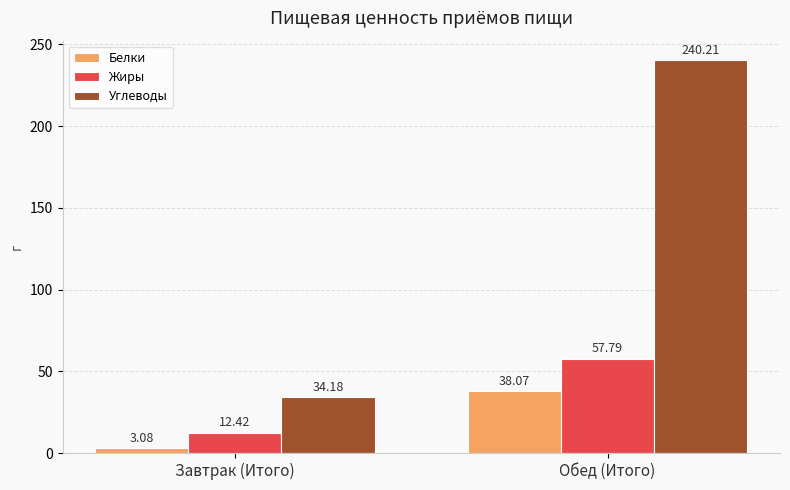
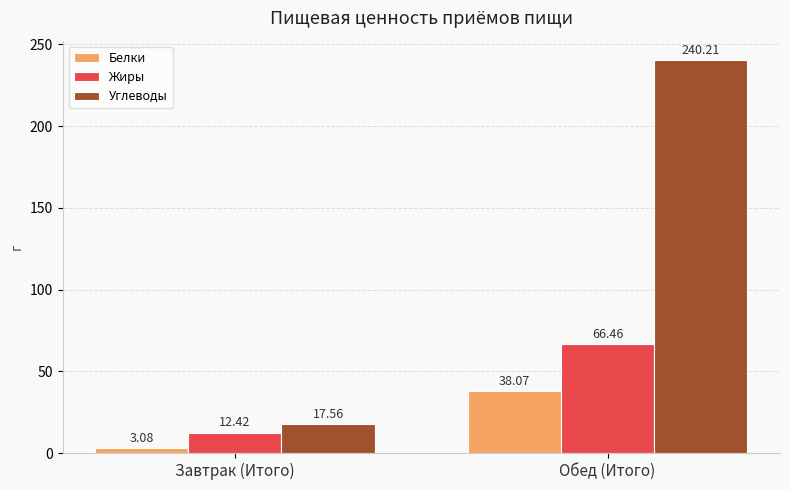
Углеводы, Завтрак (Итого): 34.18 -> 17.56
Жиры, Обед (Итого): 57.79 -> 66.46
